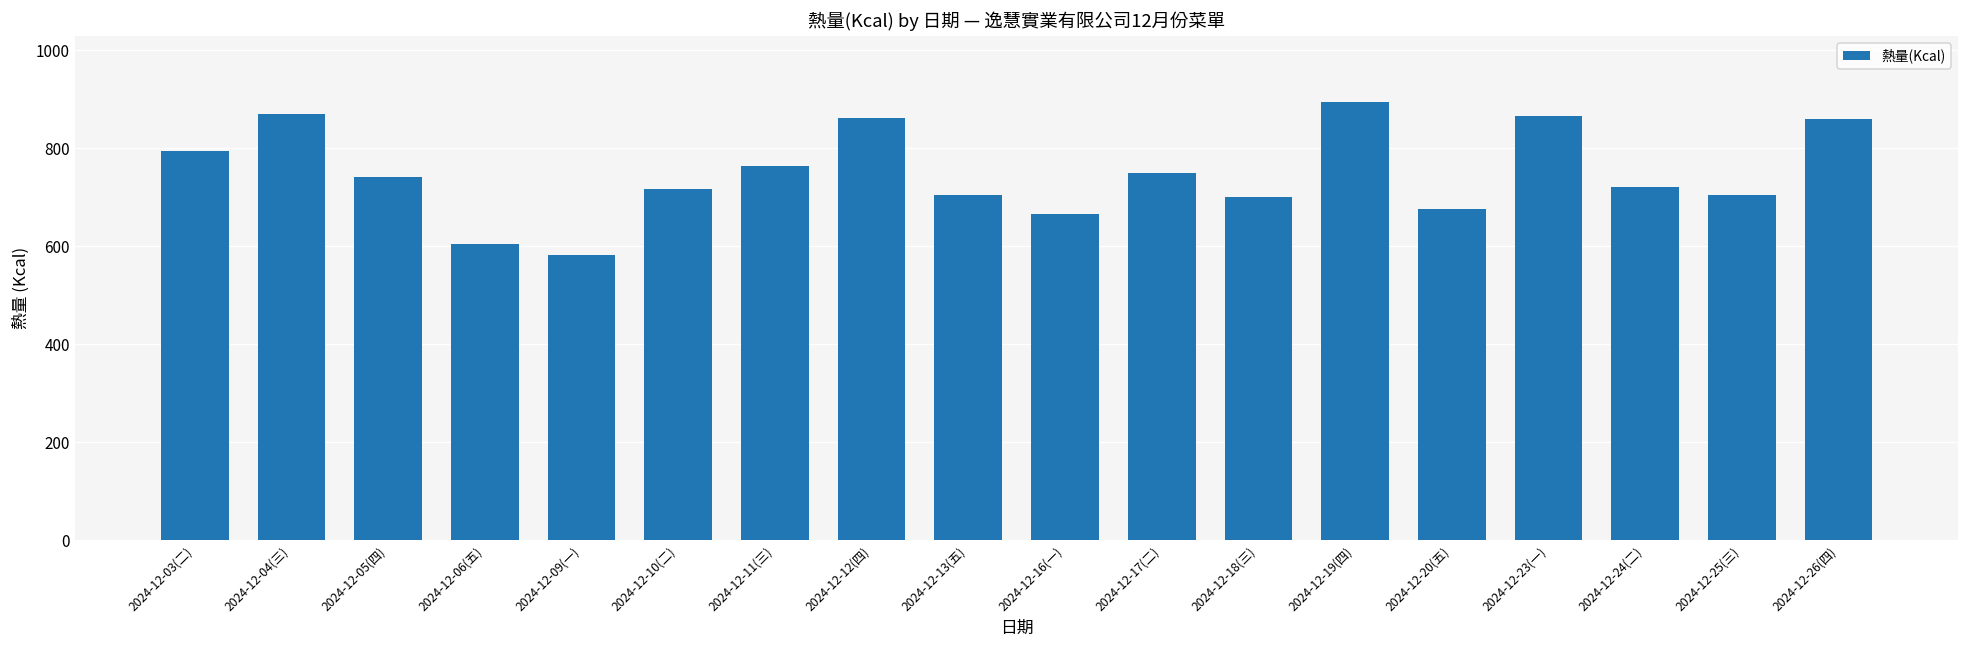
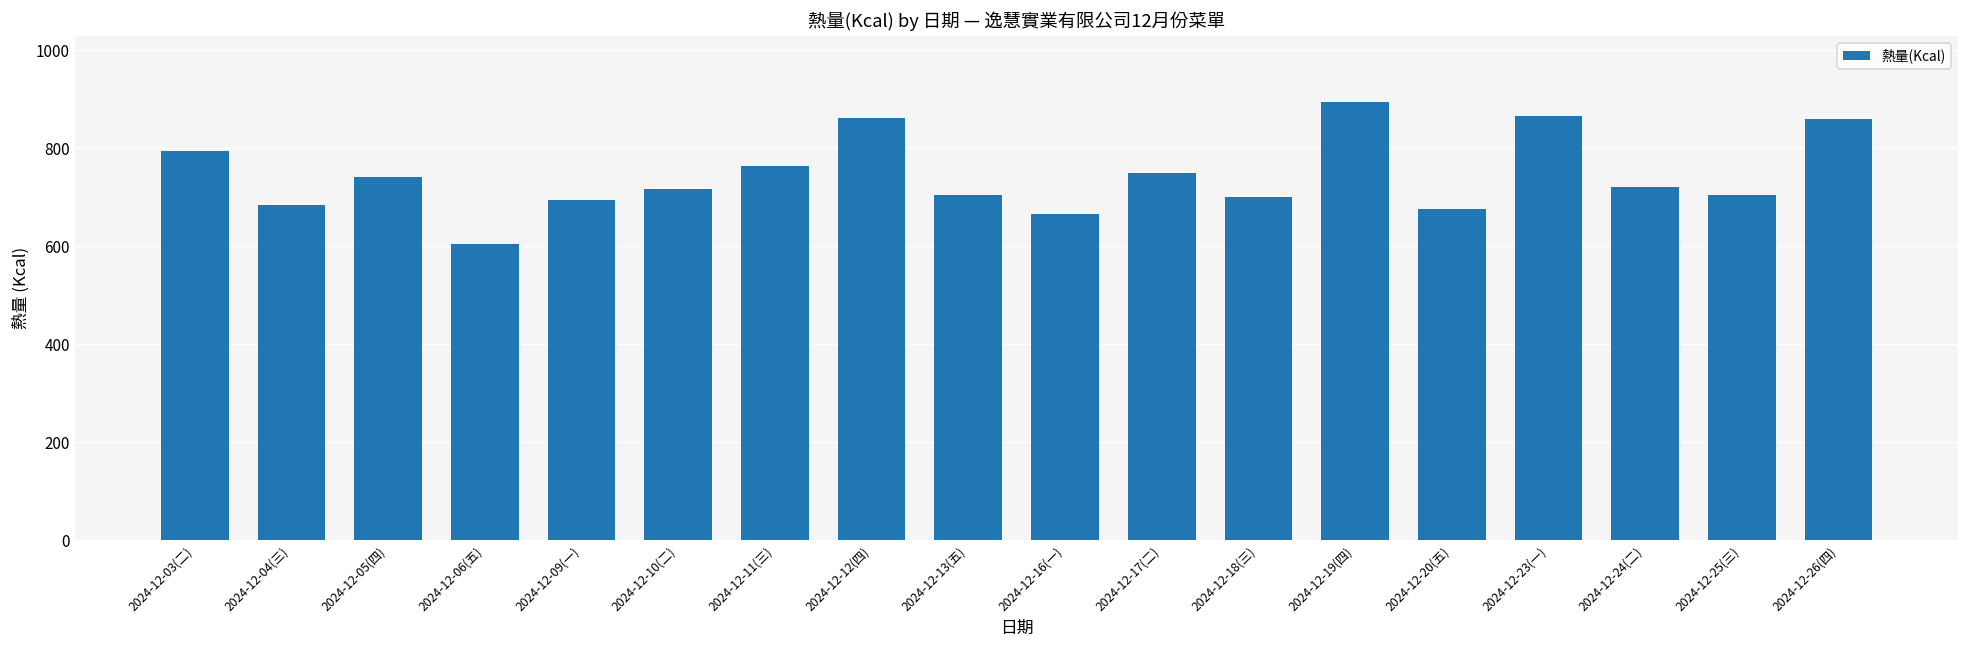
2024-12-04(三): 870 -> 680
2024-12-09(一): 580 -> 700
